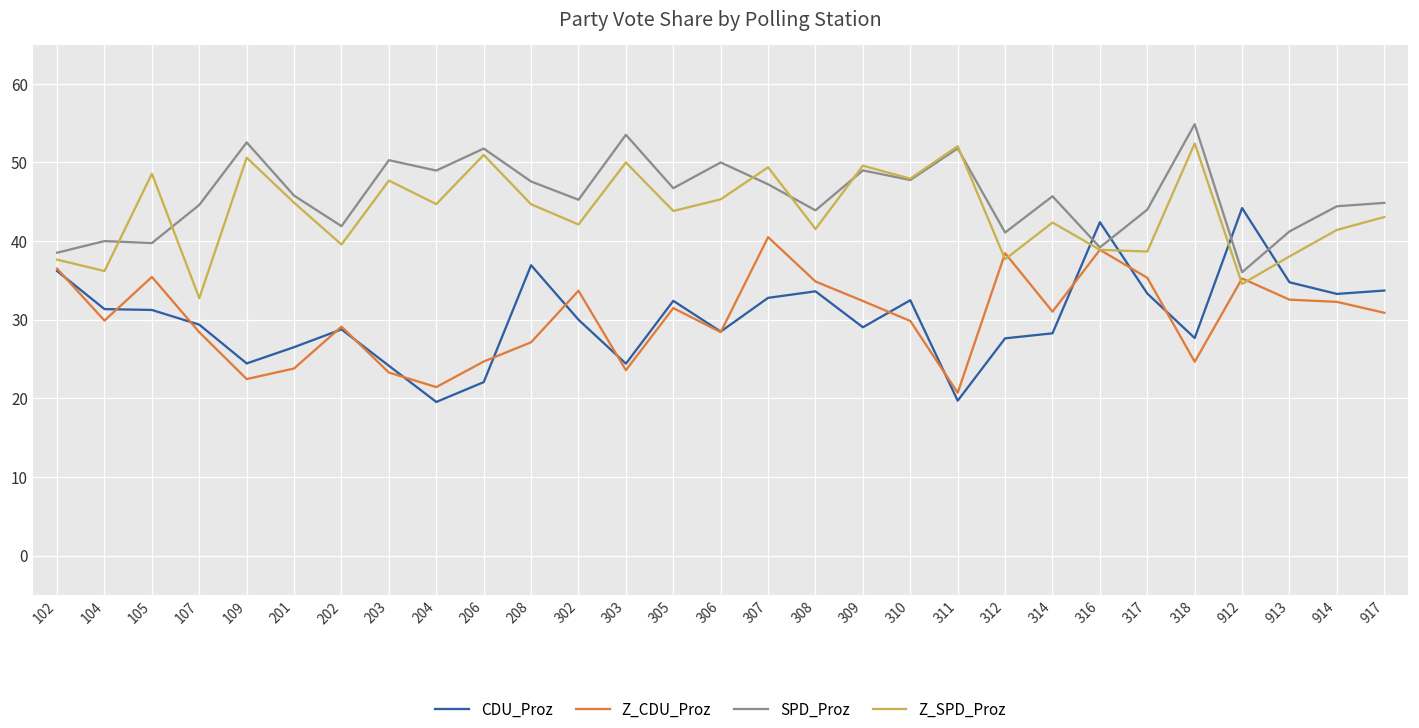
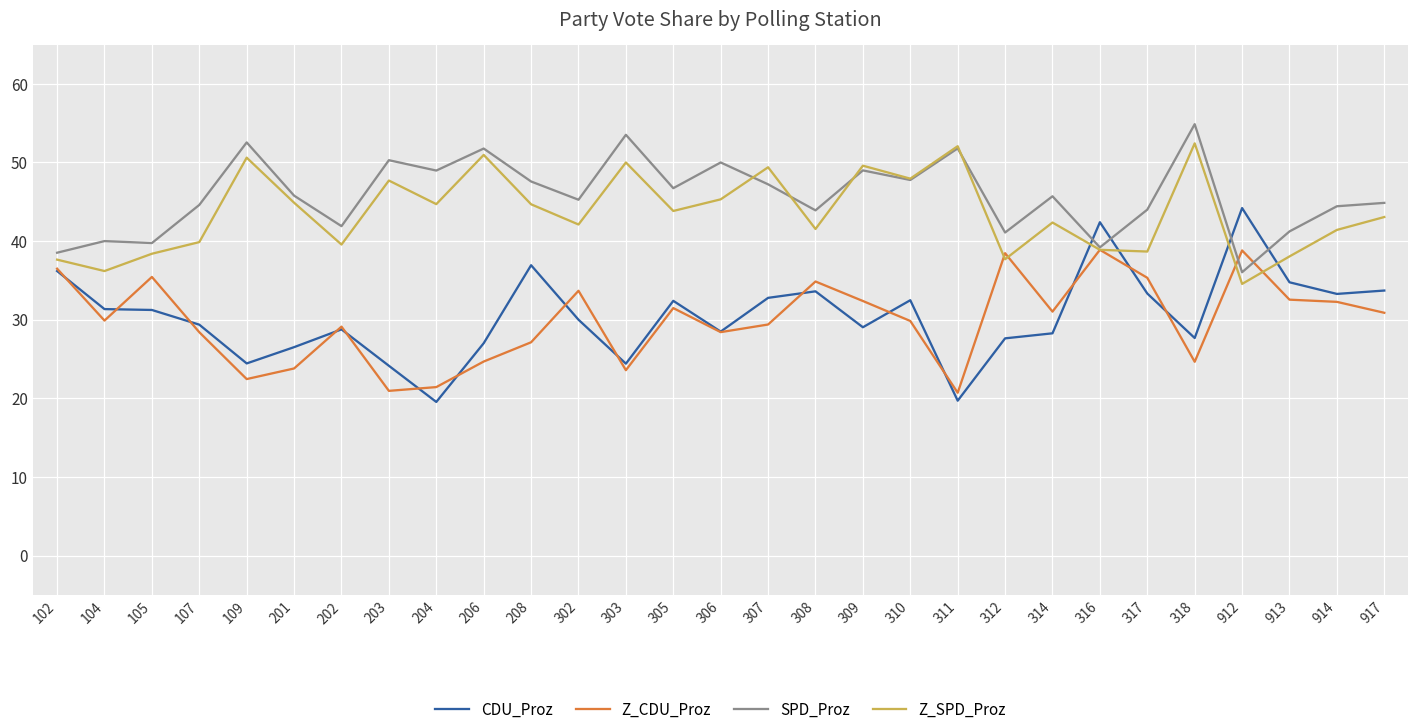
Z_SPD_Proz, 105: 49 -> 38
Z_SPD_Proz, 107: 33 -> 40
Z_CDU_Proz, 203: 23 -> 21
CDU_Proz, 206: 22 -> 27
Z_CDU_Proz, 307: 41 -> 29
Z_CDU_Proz, 912: 35 -> 39
